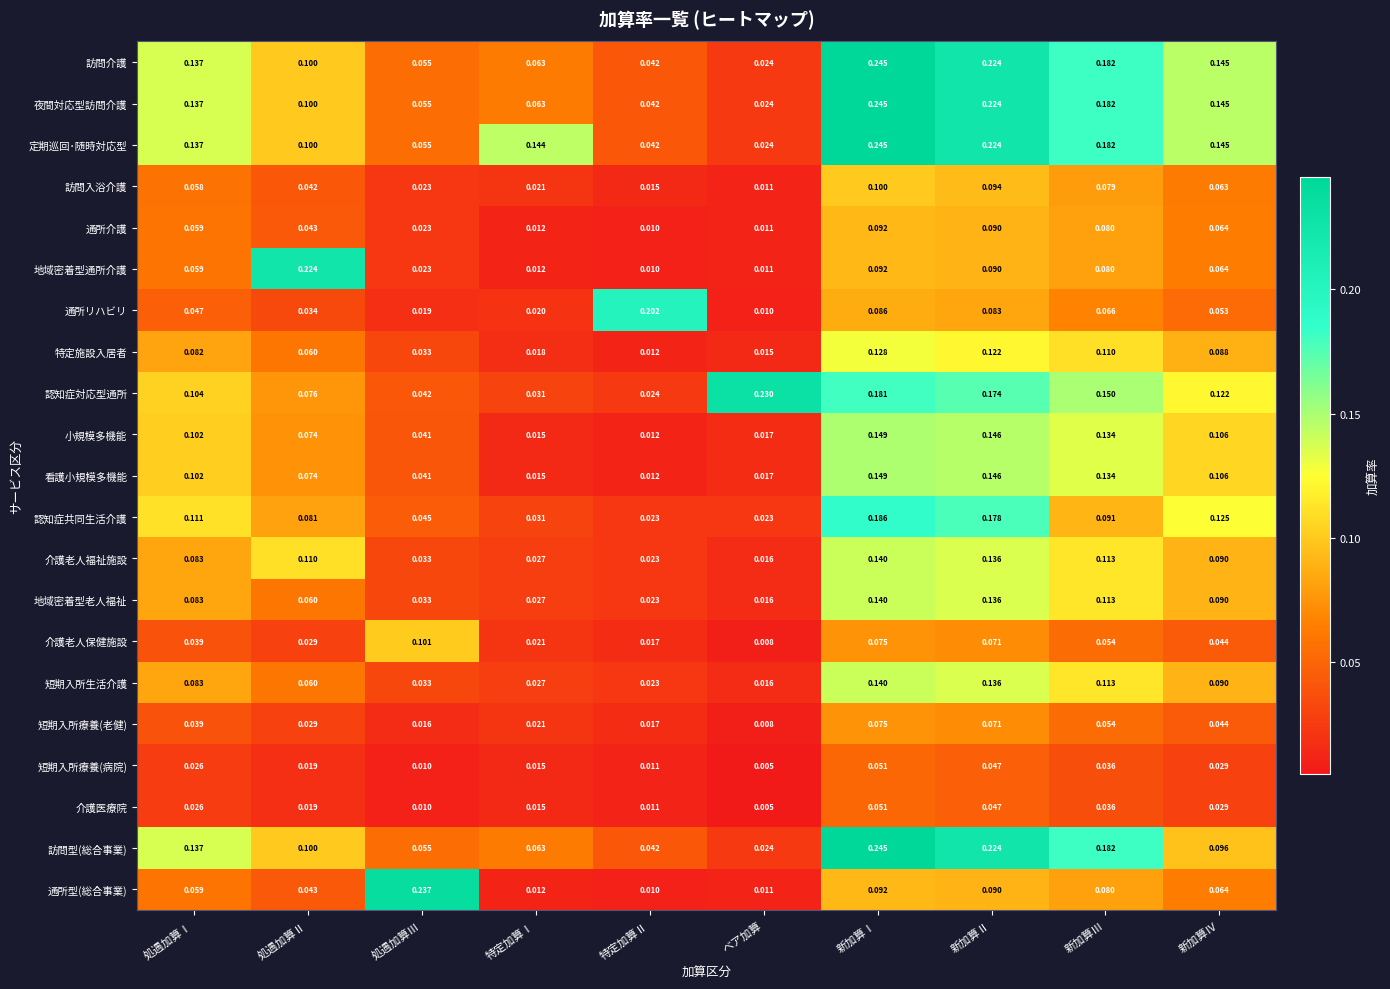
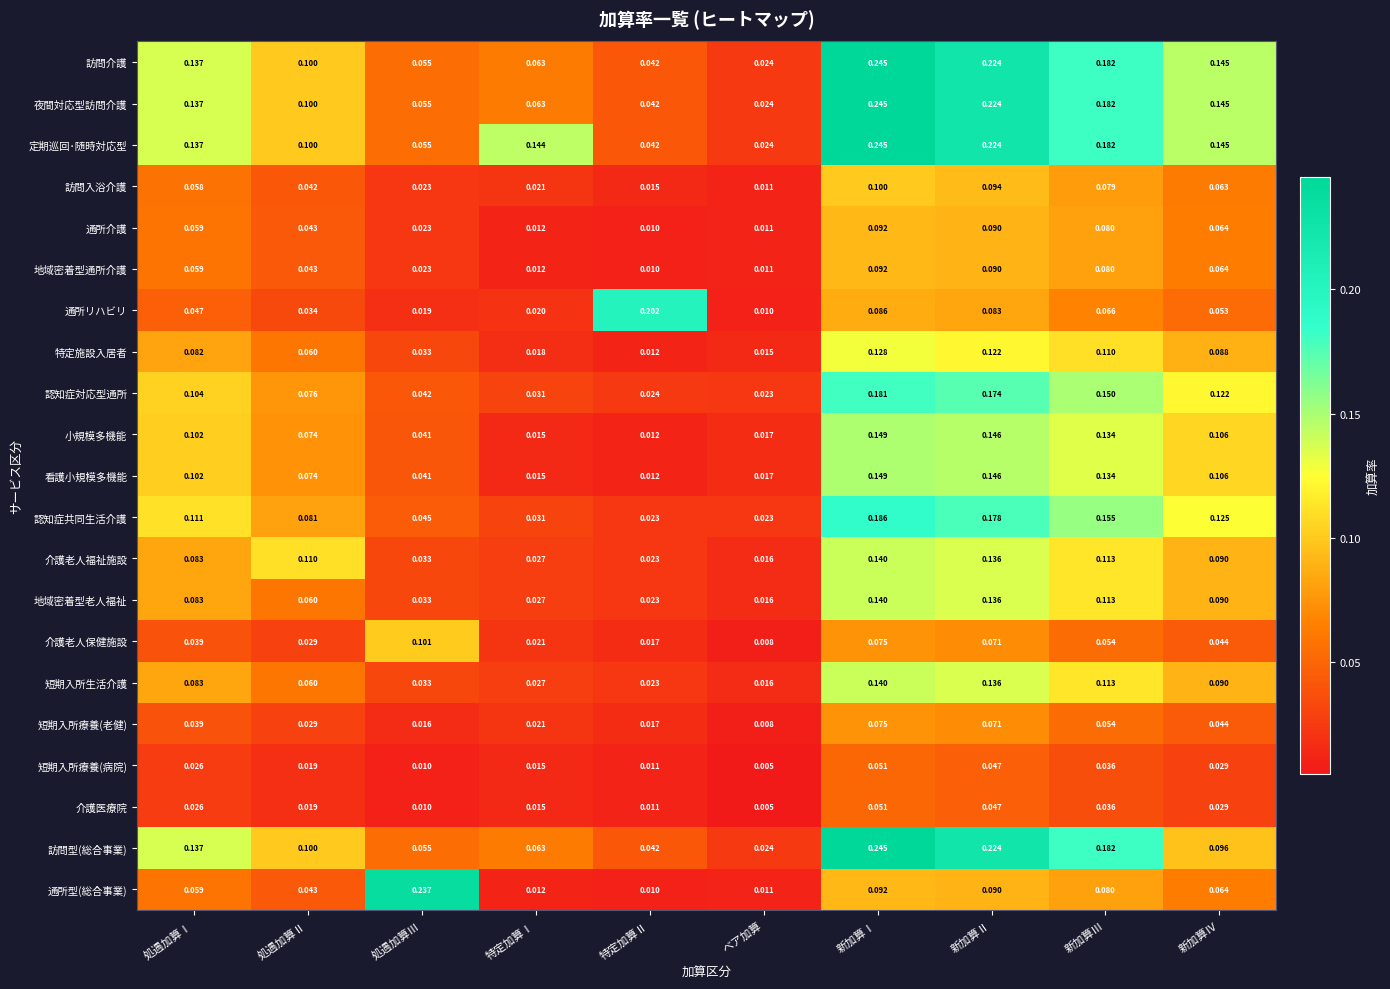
地域密着型通所介護, 処遇加算Ⅱ: 0.224 -> 0.043
認知症対応型通所, ベア加算: 0.230 -> 0.023
認知症共同生活介護, 新加算Ⅲ: 0.091 -> 0.155
